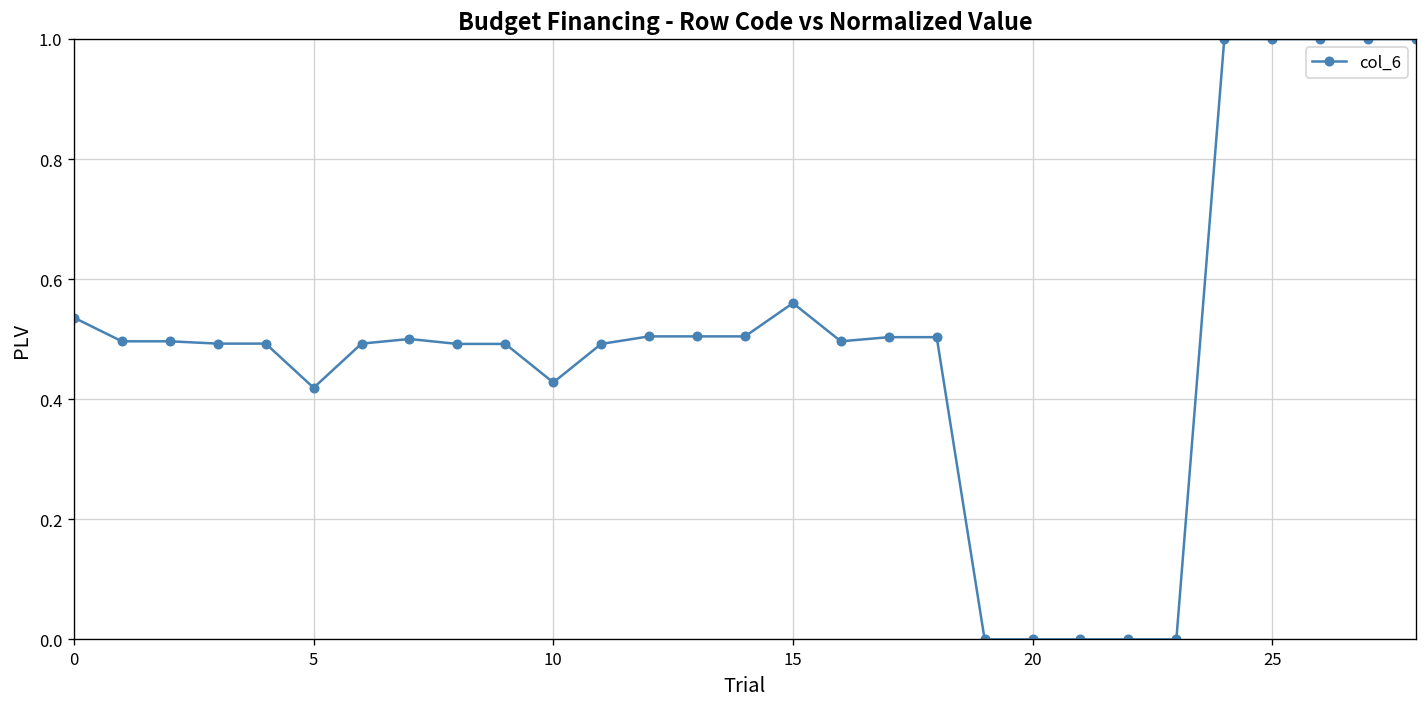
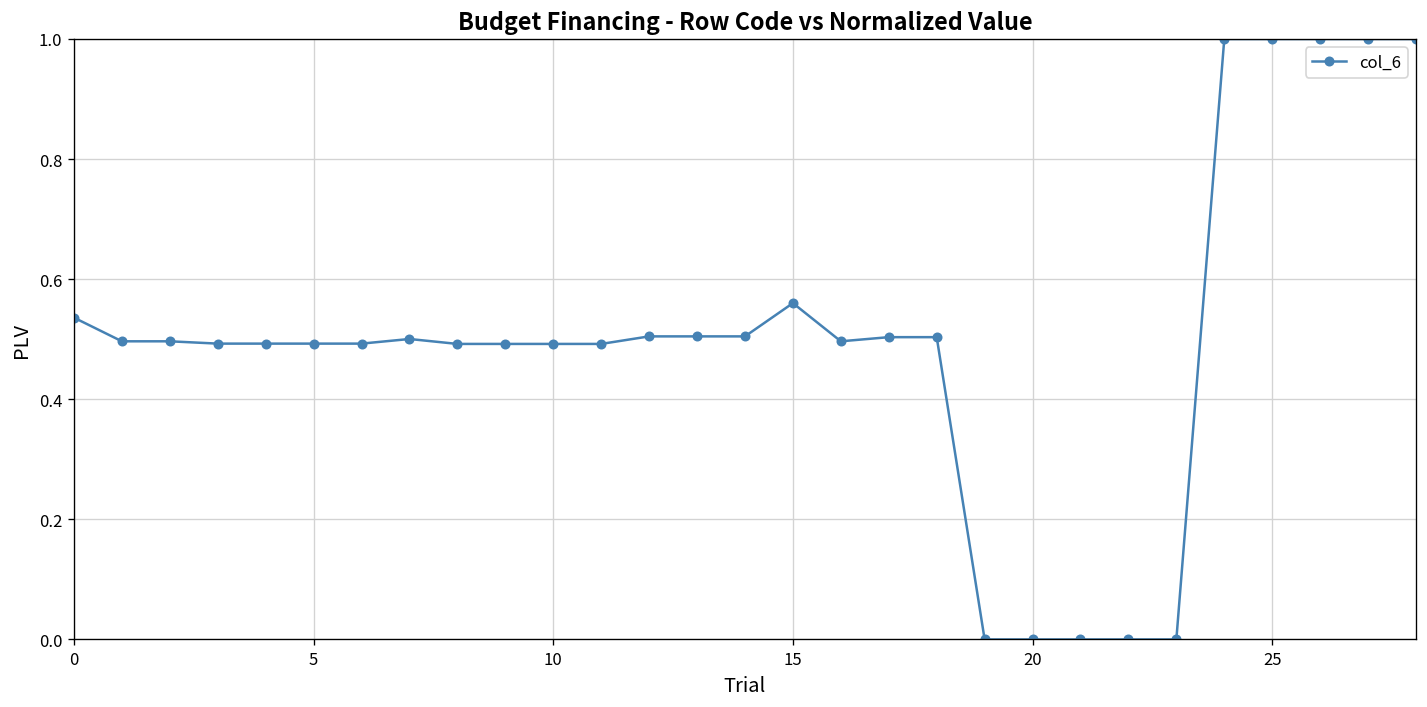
5: 0.42 -> 0.49
10: 0.43 -> 0.49
